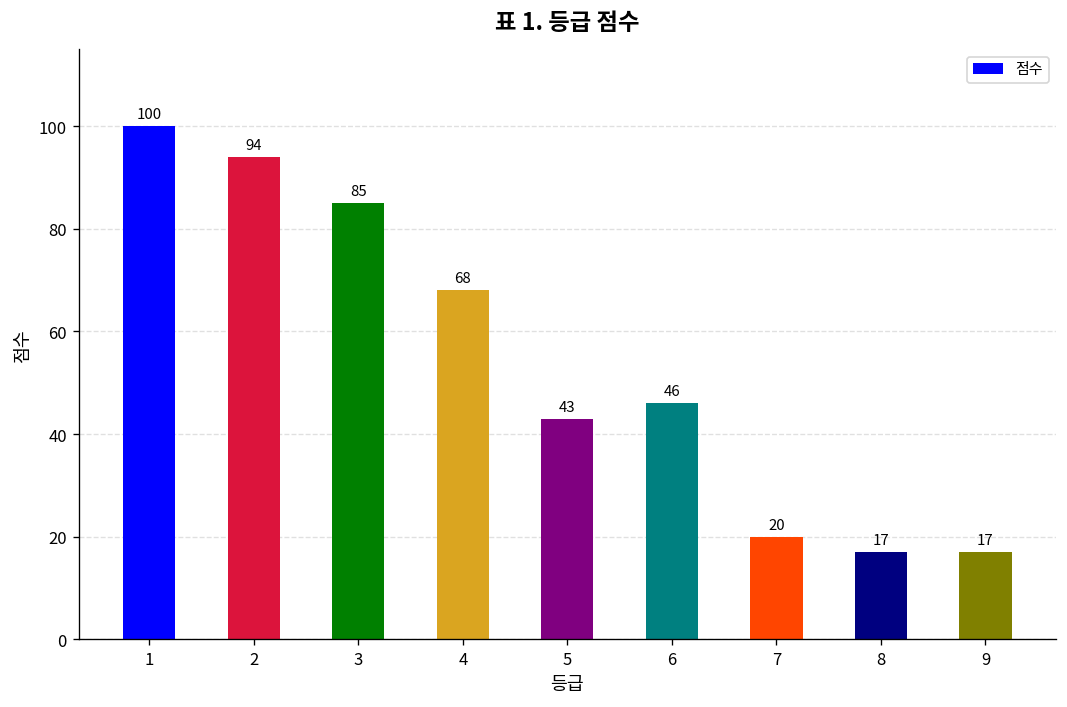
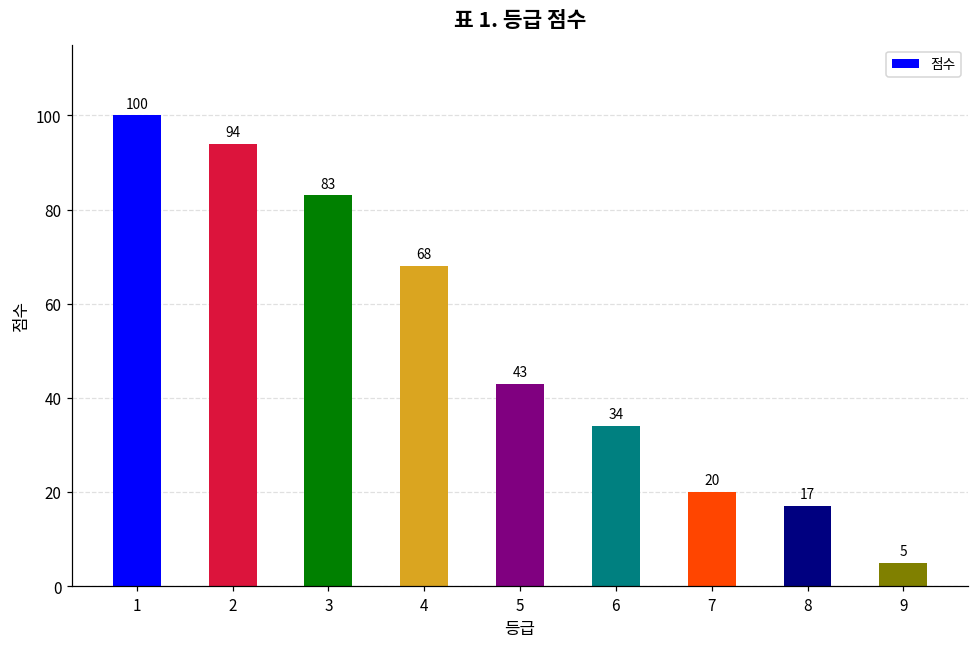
3: 85 -> 83
6: 46 -> 34
9: 17 -> 5
